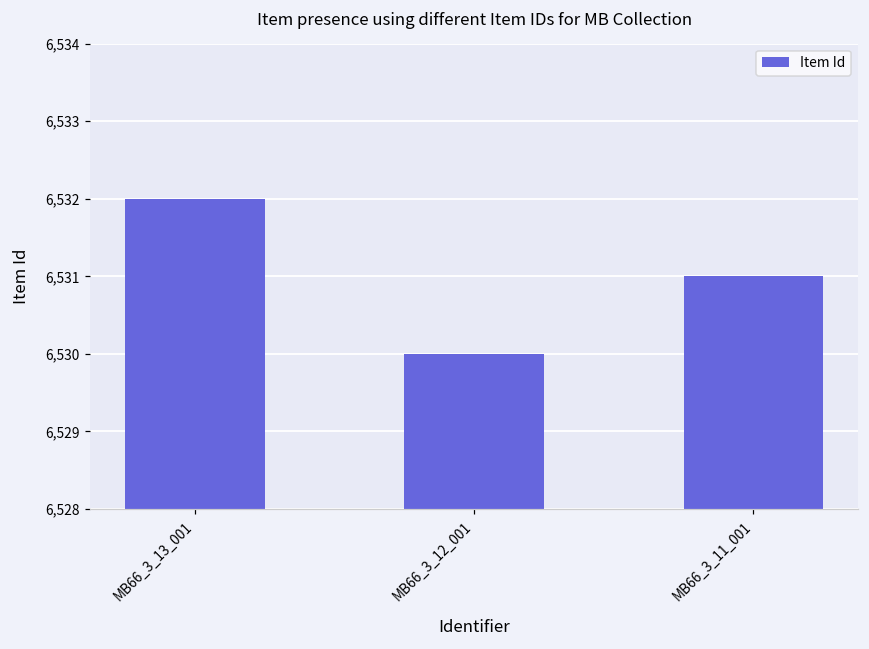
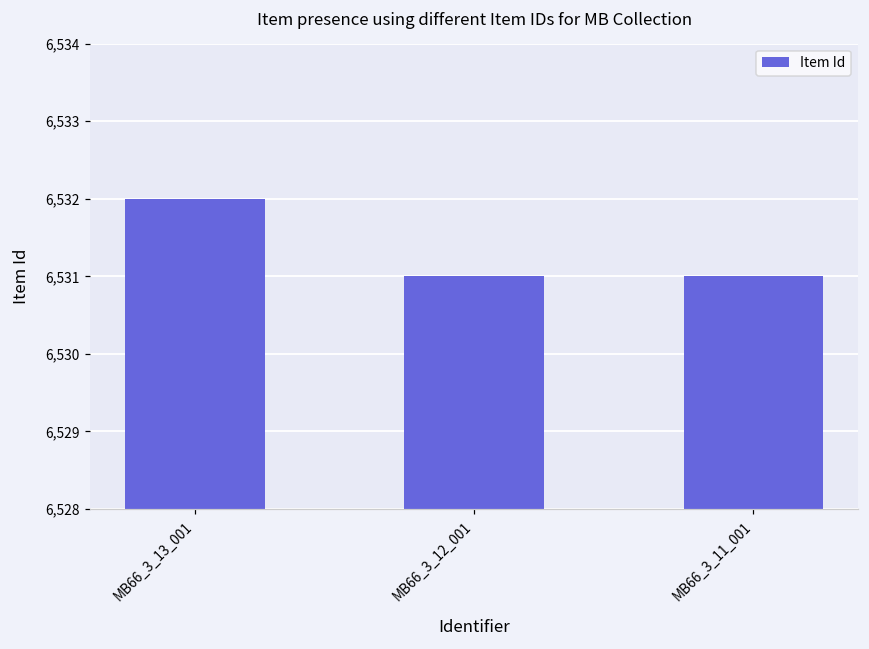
MB66_3_12_001: 6,530 -> 6,531
